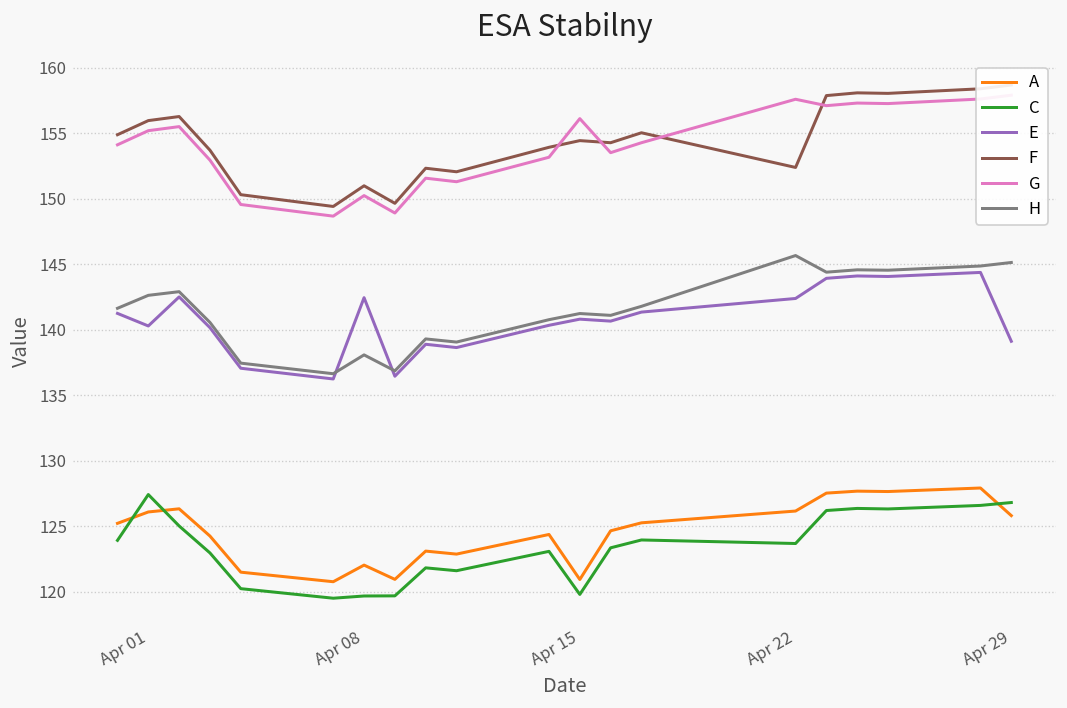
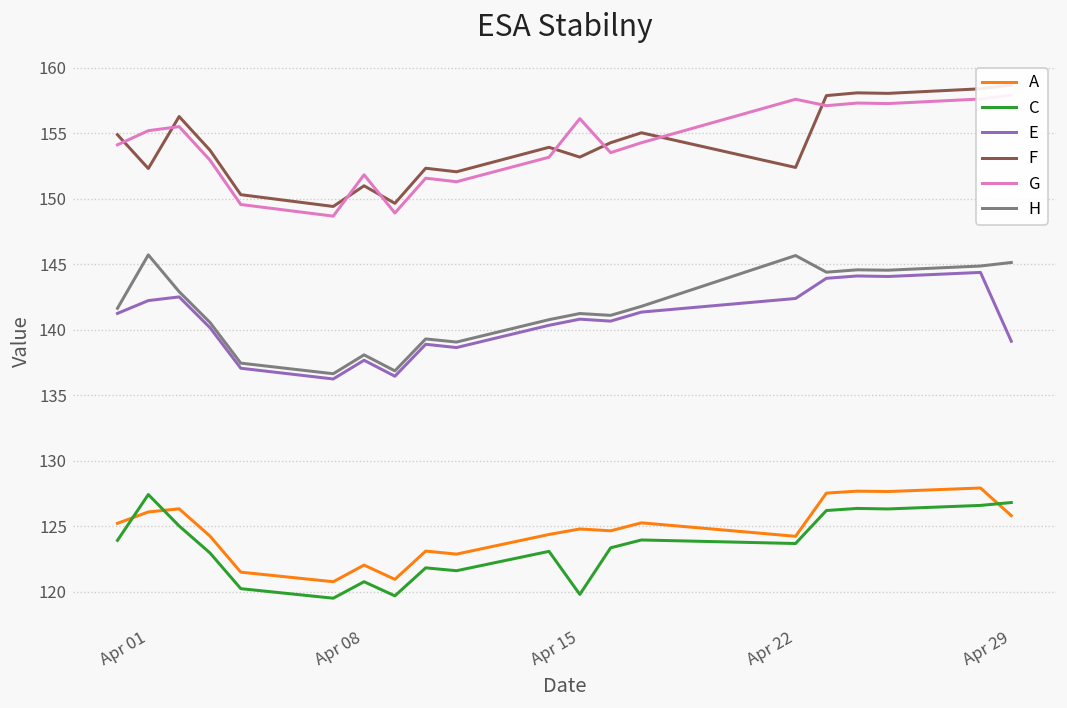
E, Apr 01: 140.3 -> 142.2
F, Apr 01: 156.0 -> 152.3
H, Apr 01: 142.6 -> 145.7
C, Apr 08: 119.7 -> 120.8
E, Apr 08: 142.5 -> 137.7
G, Apr 08: 150.3 -> 151.8
A, Apr 15: 120.9 -> 124.8
F, Apr 15: 154.5 -> 153.2
A, Apr 22: 126.2 -> 124.2
